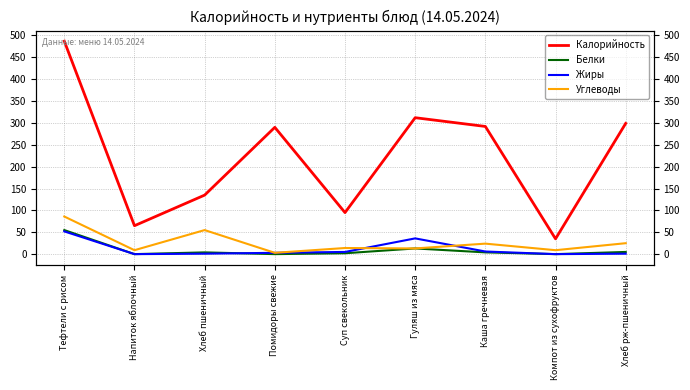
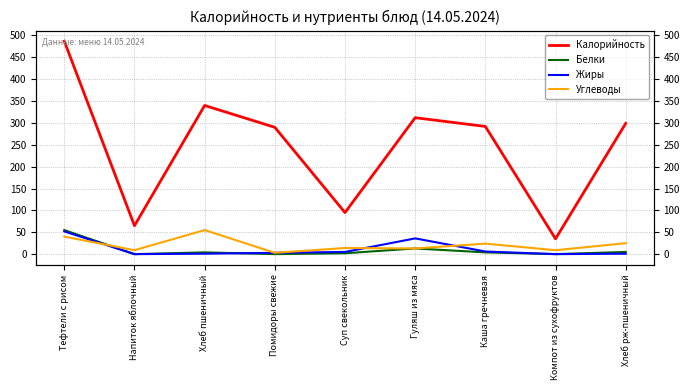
Углеводы, Тефтели с рисом: 90 -> 40
Калорийность, Хлеб пшеничный: 140 -> 340
